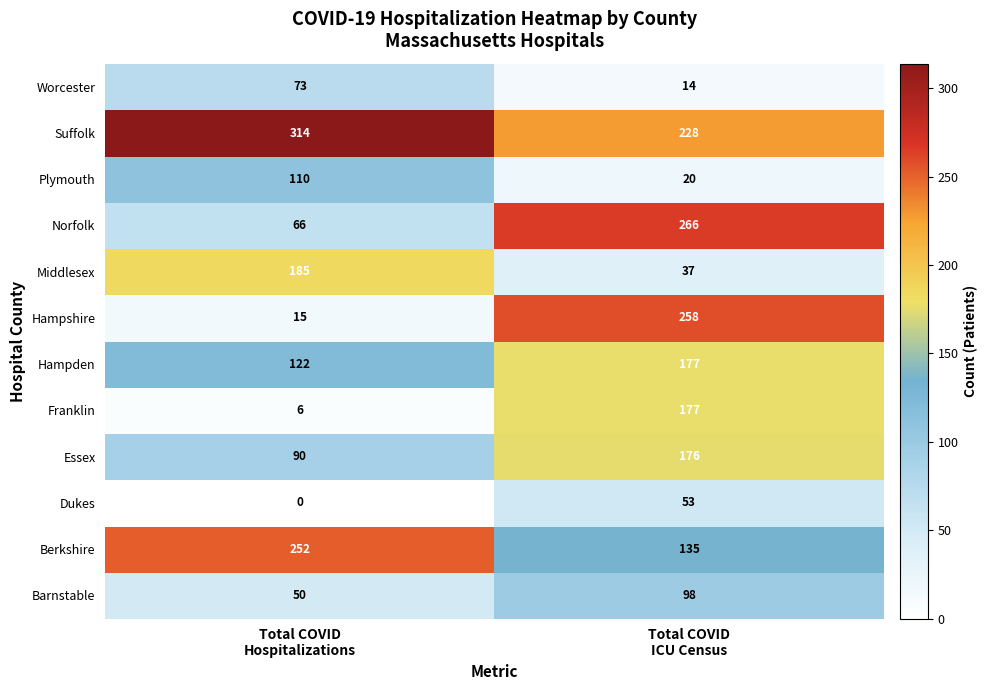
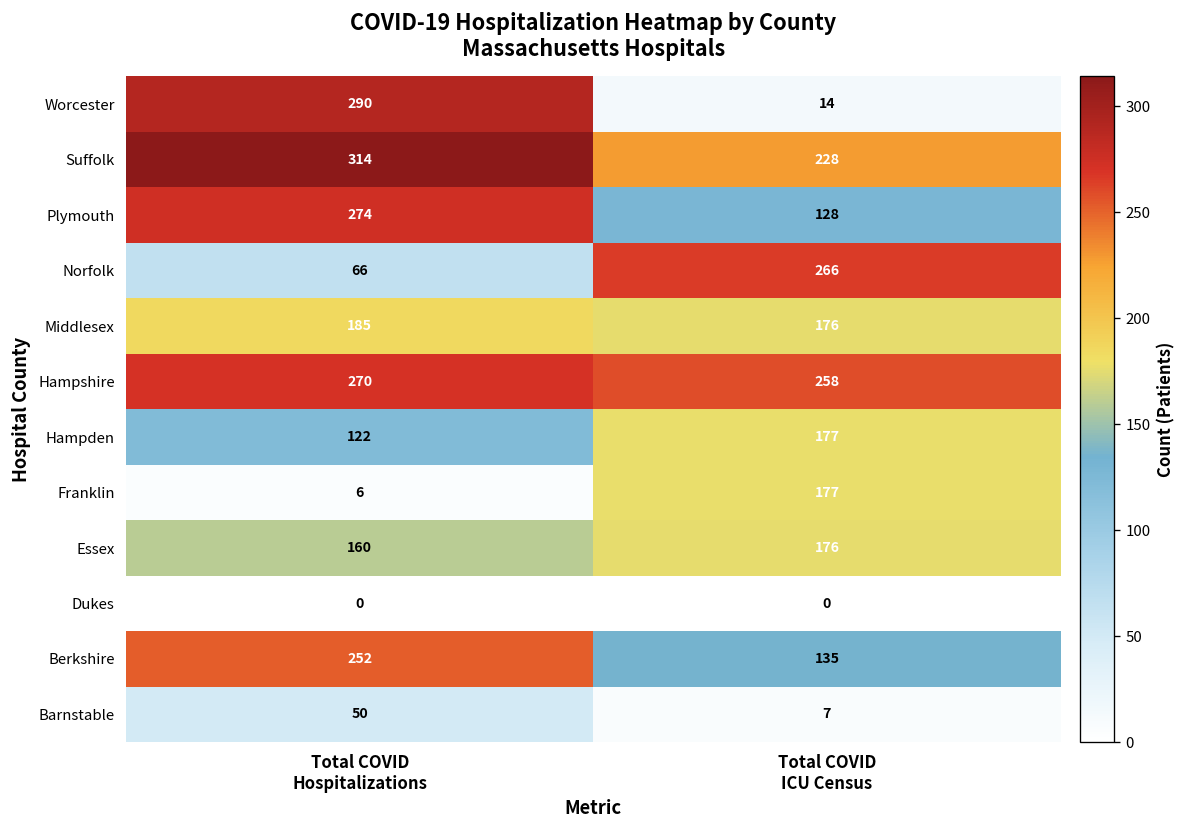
Worcester, Total COVID Hospitalizations: 73 -> 290
Plymouth, Total COVID Hospitalizations: 110 -> 274
Plymouth, Total COVID ICU Census: 20 -> 128
Middlesex, Total COVID ICU Census: 37 -> 176
Hampshire, Total COVID Hospitalizations: 15 -> 270
Essex, Total COVID Hospitalizations: 90 -> 160
Dukes, Total COVID ICU Census: 53 -> 0
Barnstable, Total COVID ICU Census: 98 -> 7
